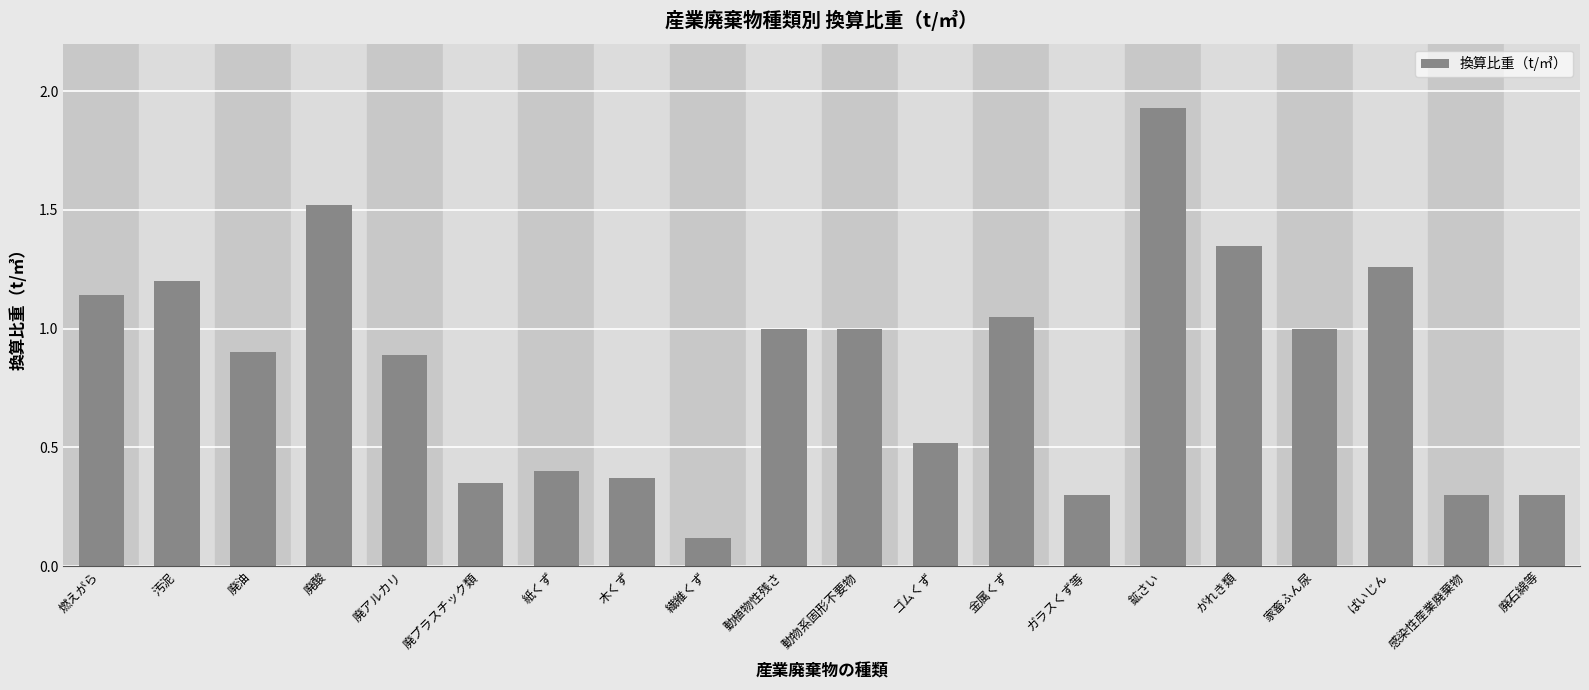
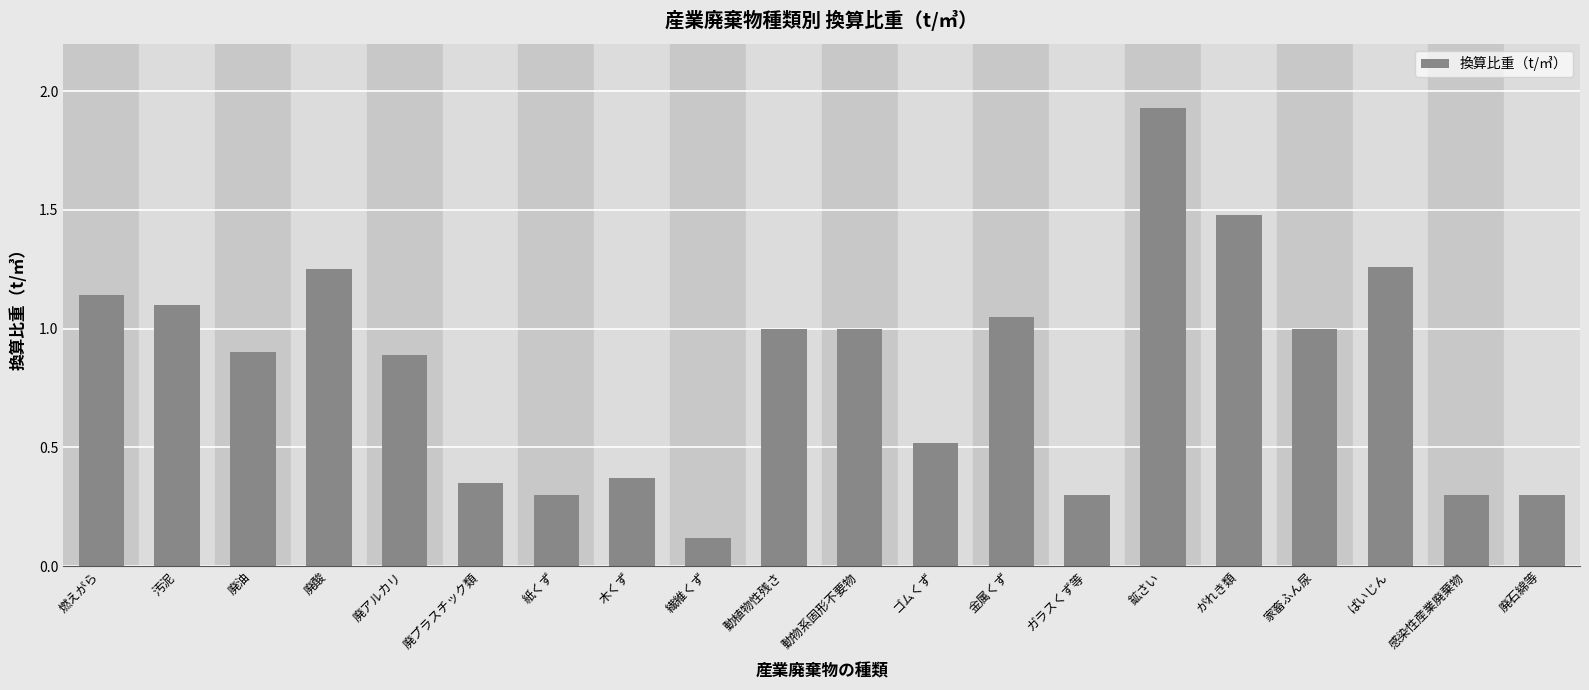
汚泥: 1.2 -> 1.1
廃酸: 1.52 -> 1.25
紙くず: 0.4 -> 0.3
がれき類: 1.35 -> 1.48
